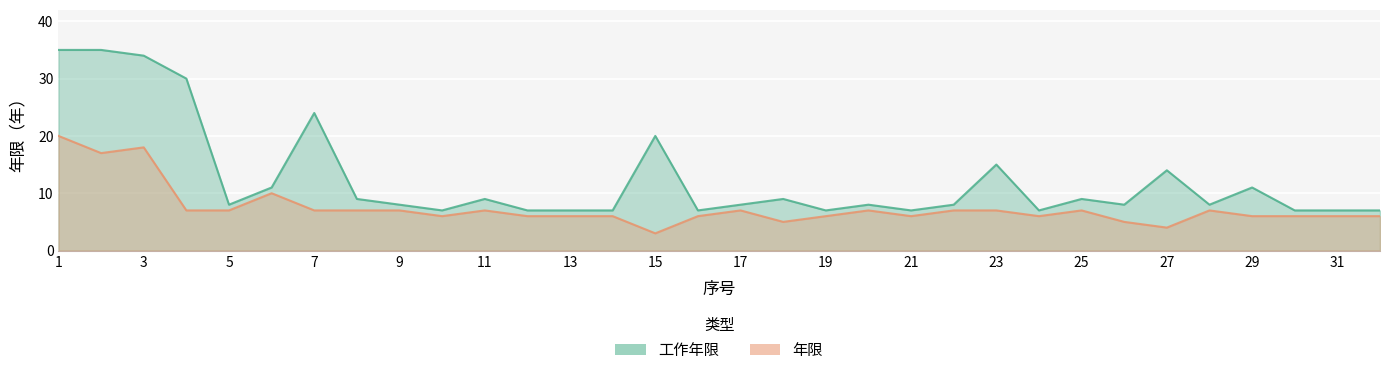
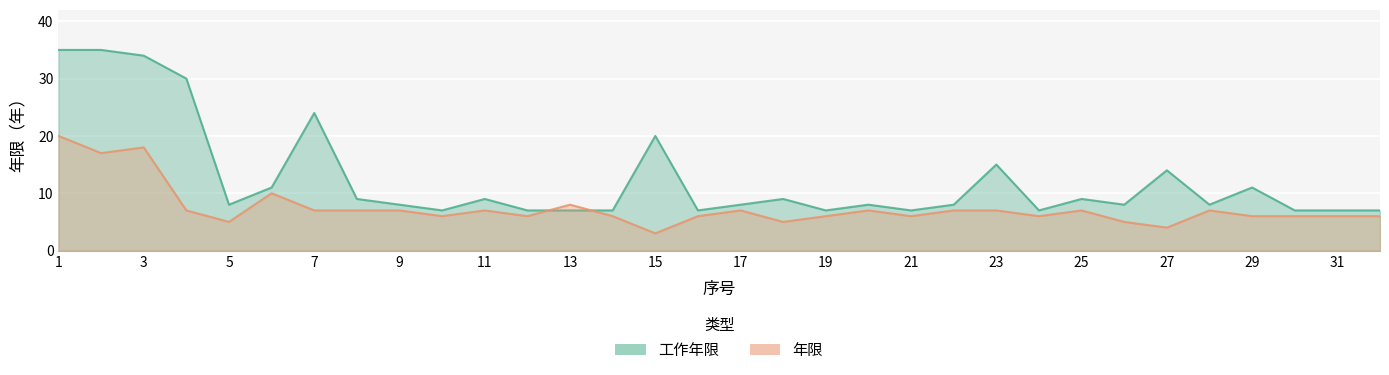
年限, 5: 7 -> 5
年限, 13: 6 -> 8
